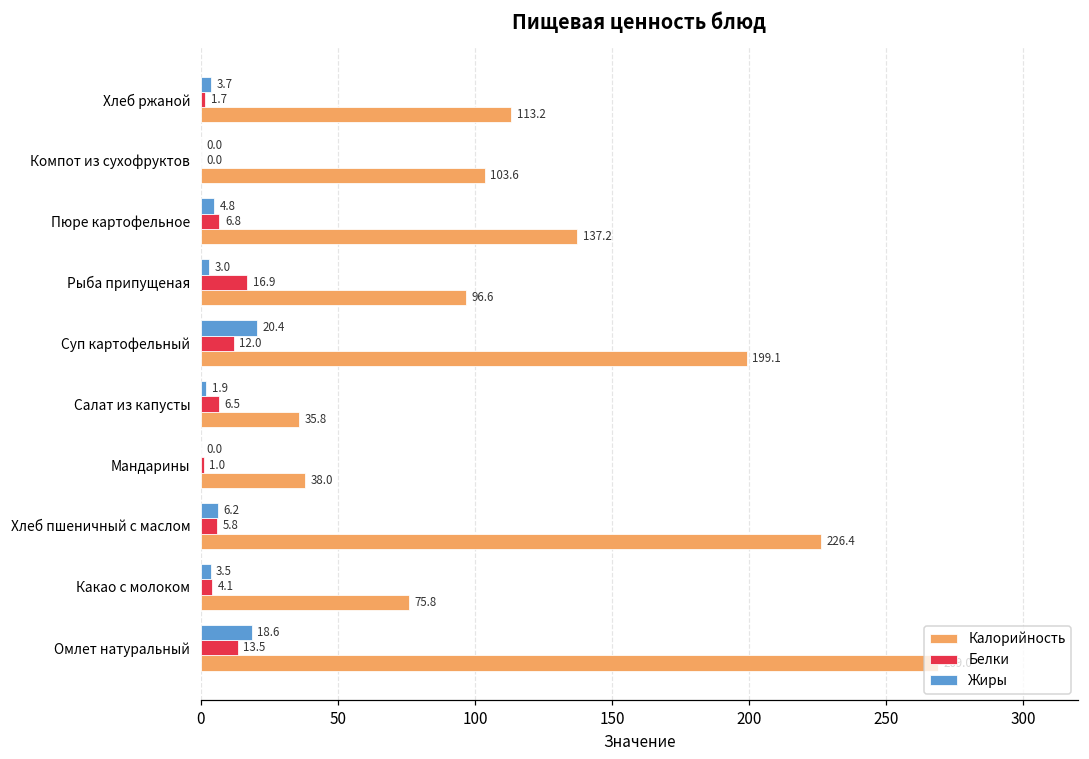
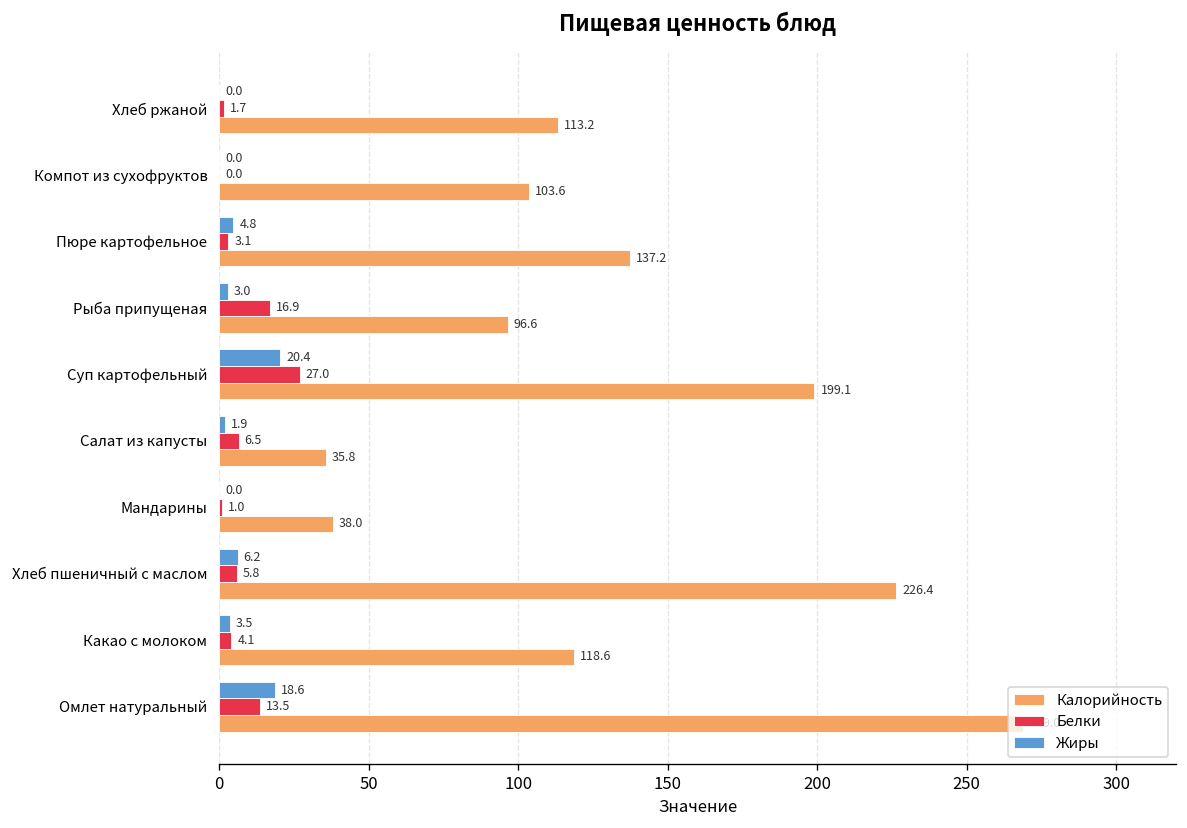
Жиры, Хлеб ржаной: 3.7 -> 0.0
Белки, Пюре картофельное: 6.8 -> 3.1
Белки, Суп картофельный: 12.0 -> 27.0
Калорийность, Какао с молоком: 75.8 -> 118.6
